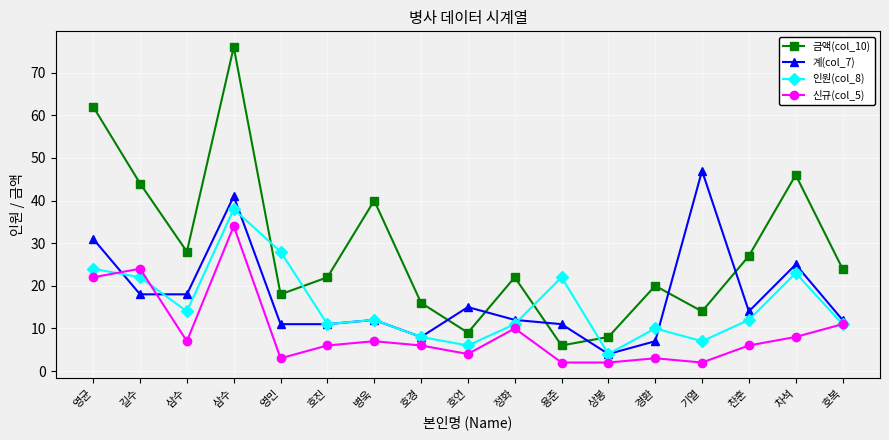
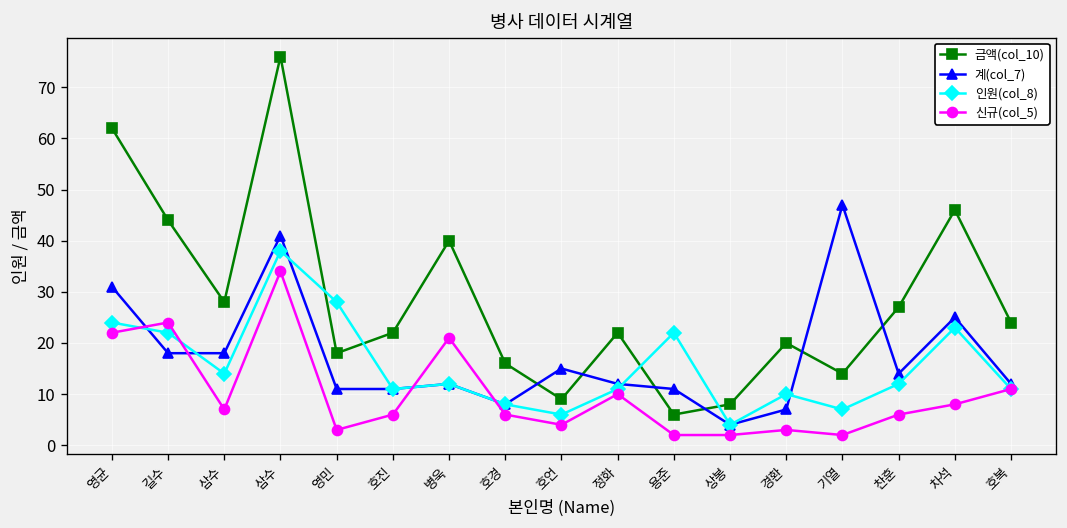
신규(col_5), 병욱: 7 -> 21
